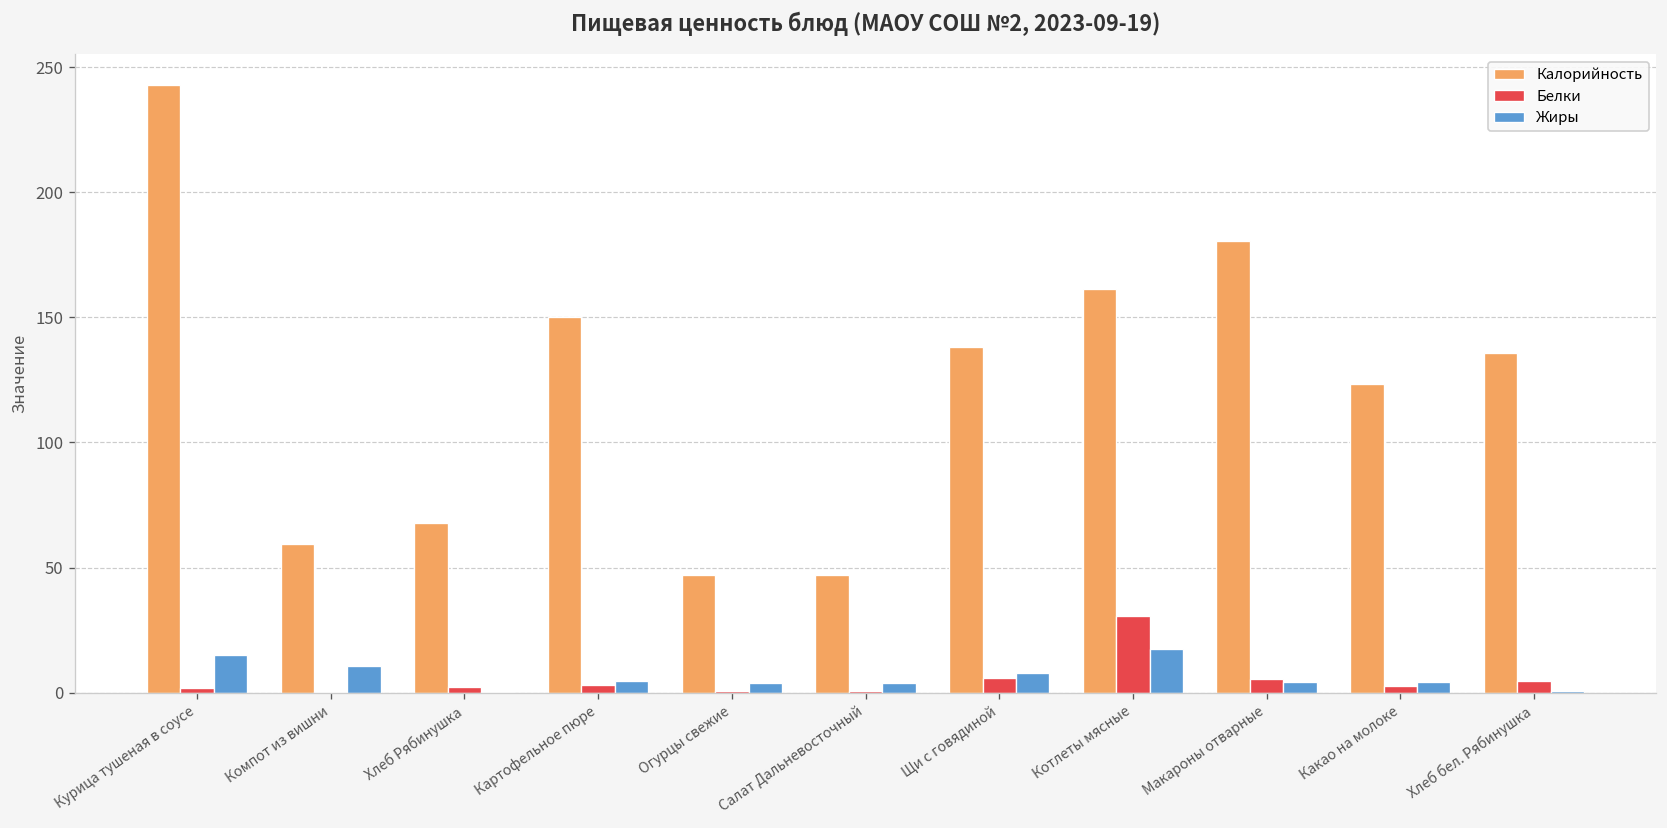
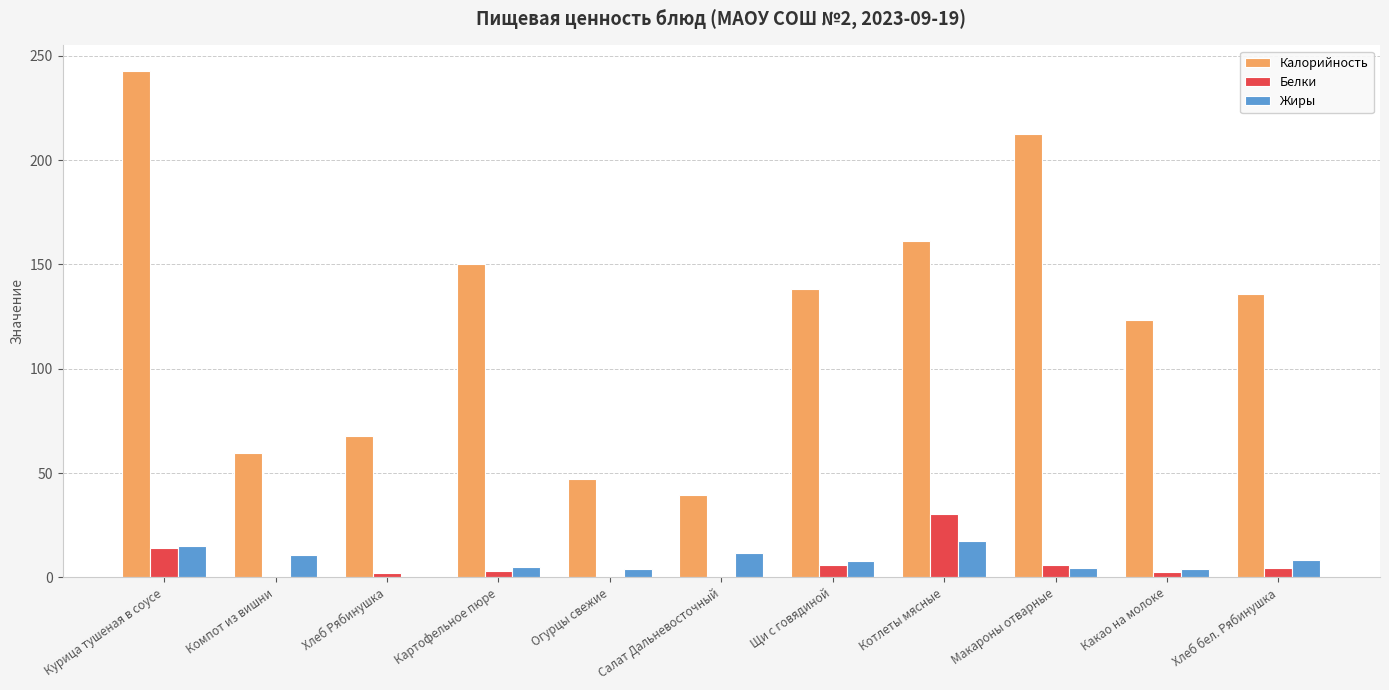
Белки, Курица тушеная в соусе: 2 -> 14
Калорийность, Салат Дальневосточный: 47 -> 40
Жиры, Салат Дальневосточный: 4 -> 12
Калорийность, Макароны отварные: 180 -> 213
Жиры, Хлеб бел. Рябинушка: 1 -> 8
